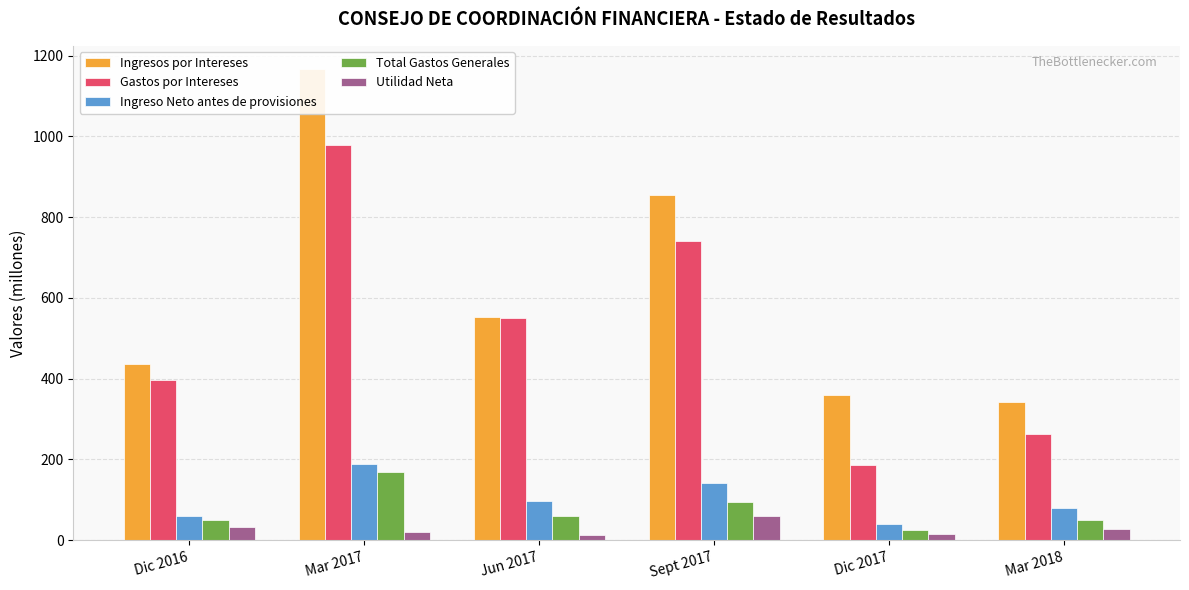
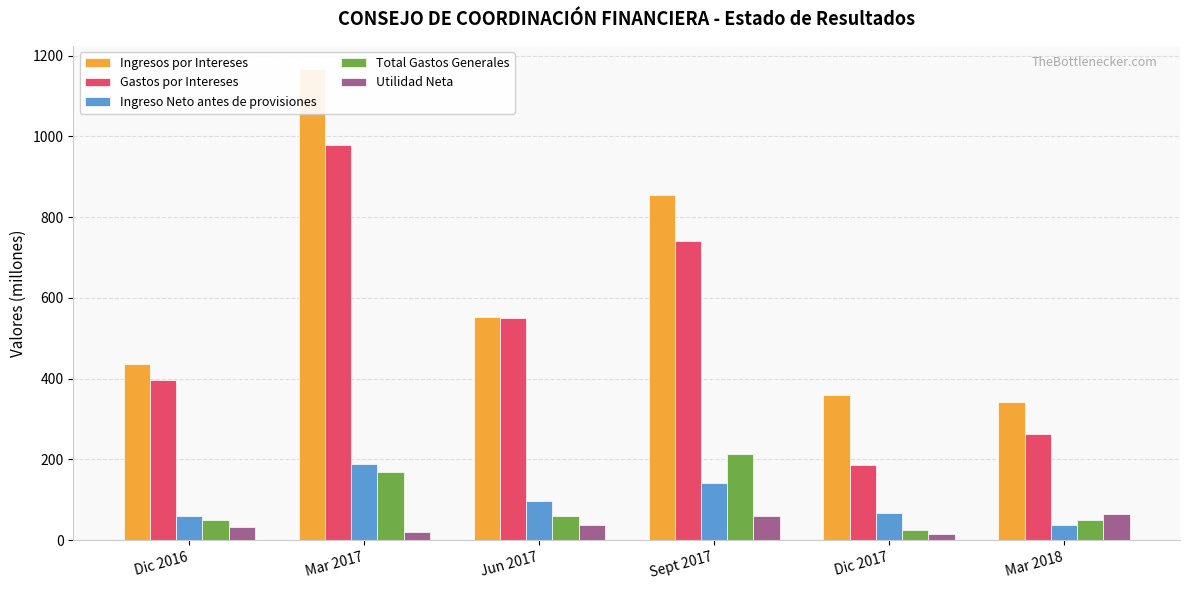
Utilidad Neta, Jun 2017: 10 -> 40
Total Gastos Generales, Sept 2017: 100 -> 210
Ingreso Neto antes de provisiones, Dic 2017: 40 -> 70
Ingreso Neto antes de provisiones, Mar 2018: 80 -> 40
Utilidad Neta, Mar 2018: 30 -> 60
